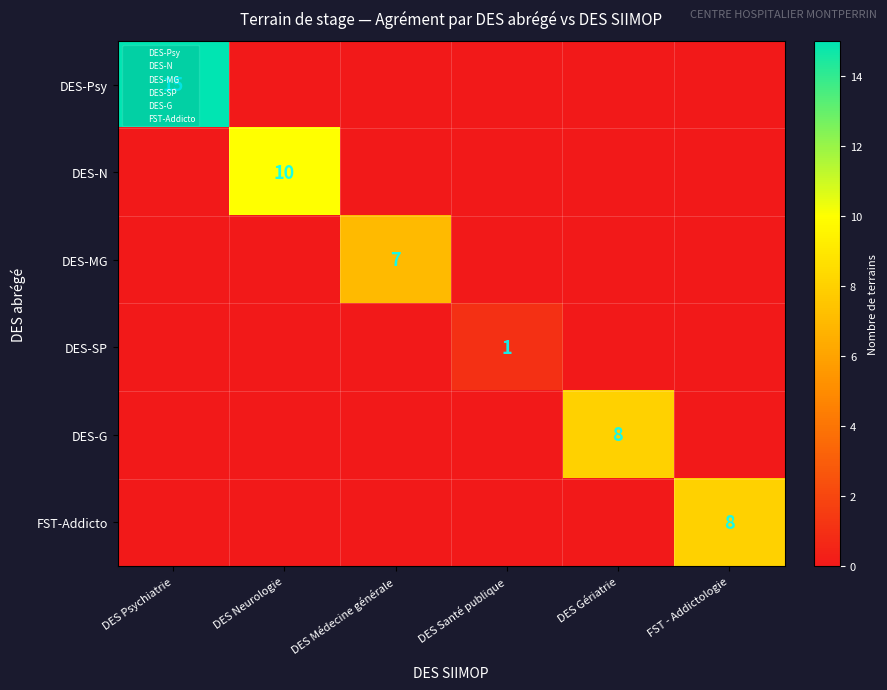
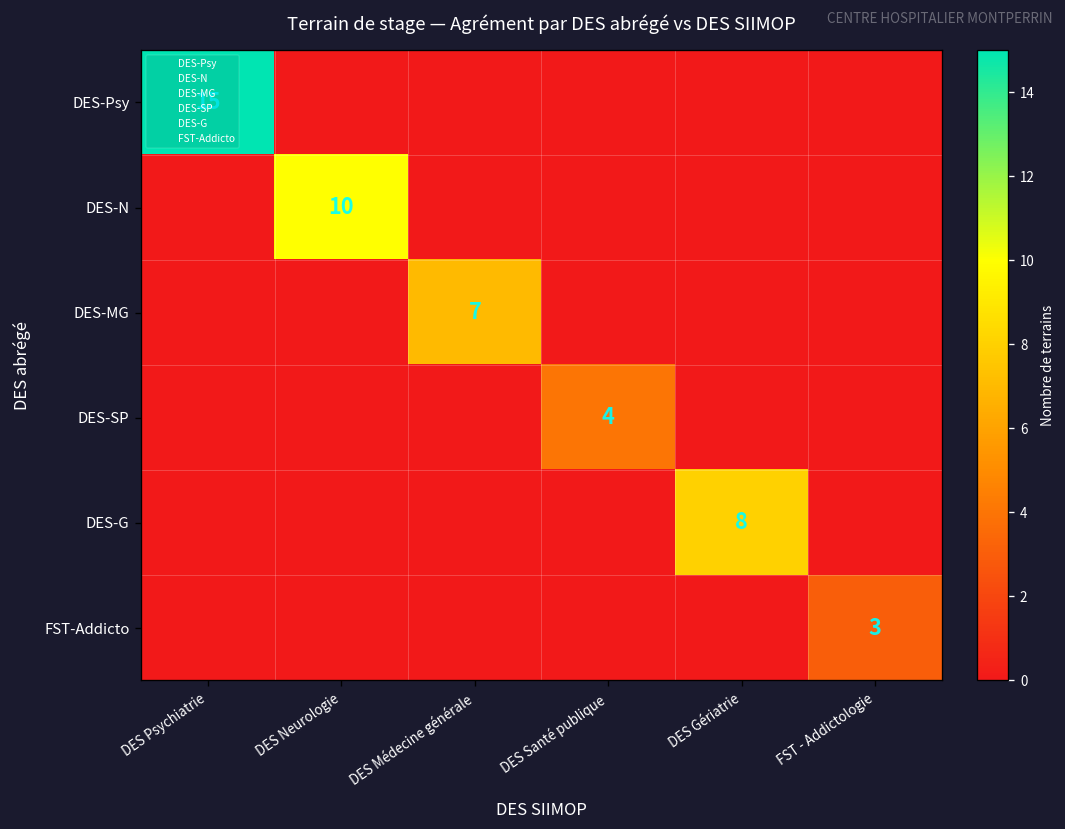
DES-SP, DES Santé publique: 1 -> 4
FST-Addicto, FST - Addictologie: 8 -> 3
